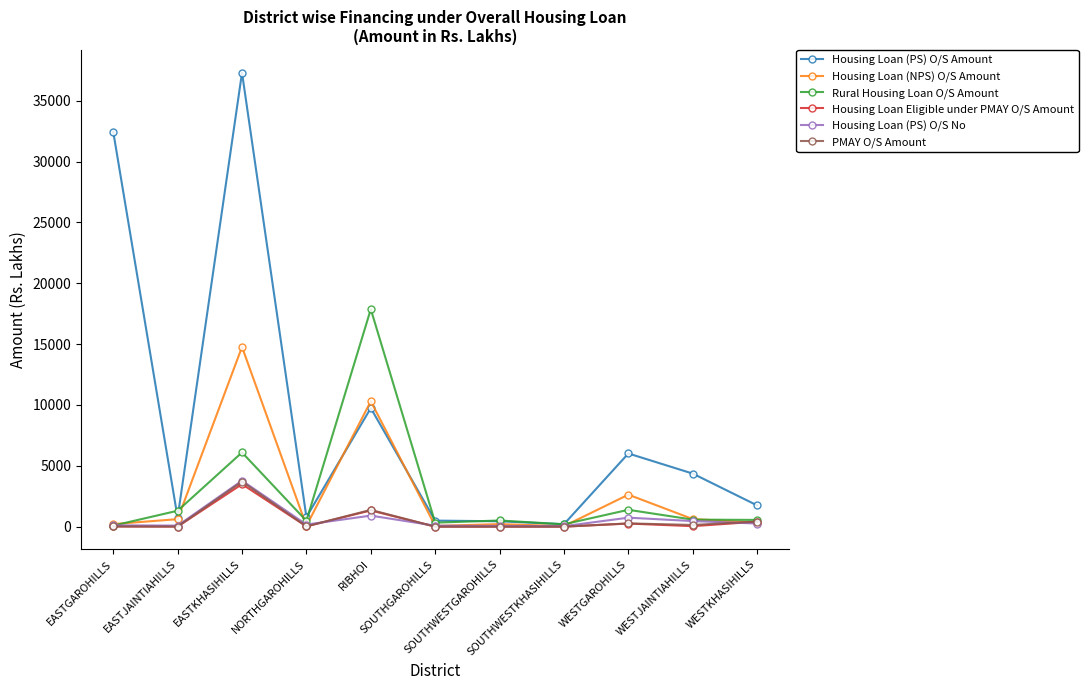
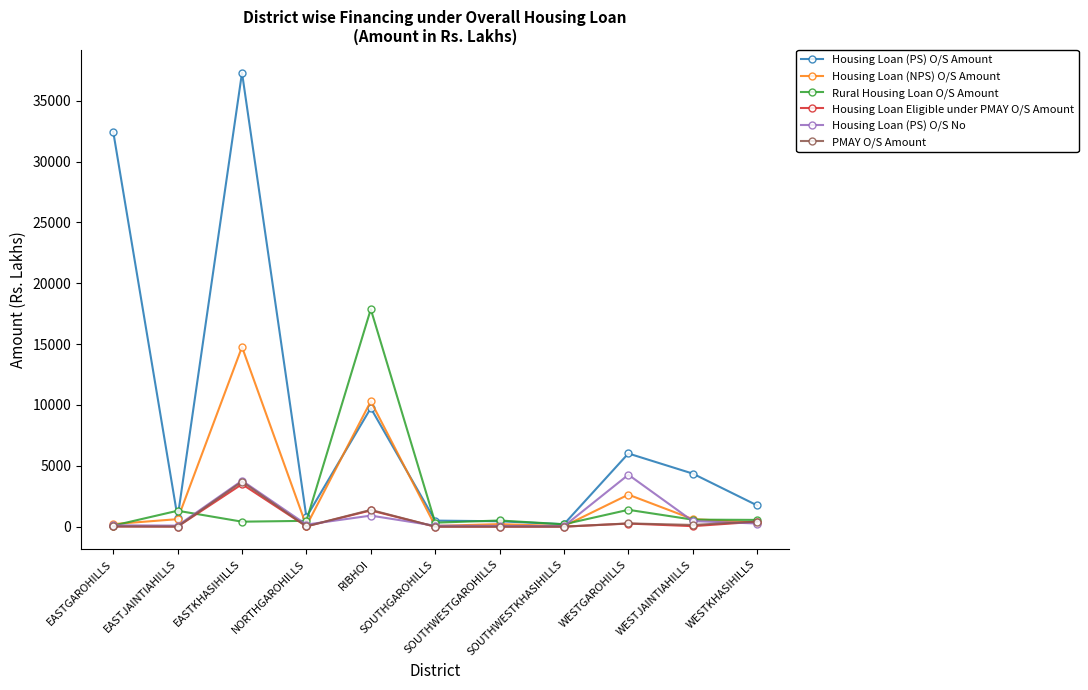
Rural Housing Loan O/S Amount, EASTKHASIHILLS: 6100 -> 400
Housing Loan (PS) O/S No, WESTGAROHILLS: 700 -> 4300
